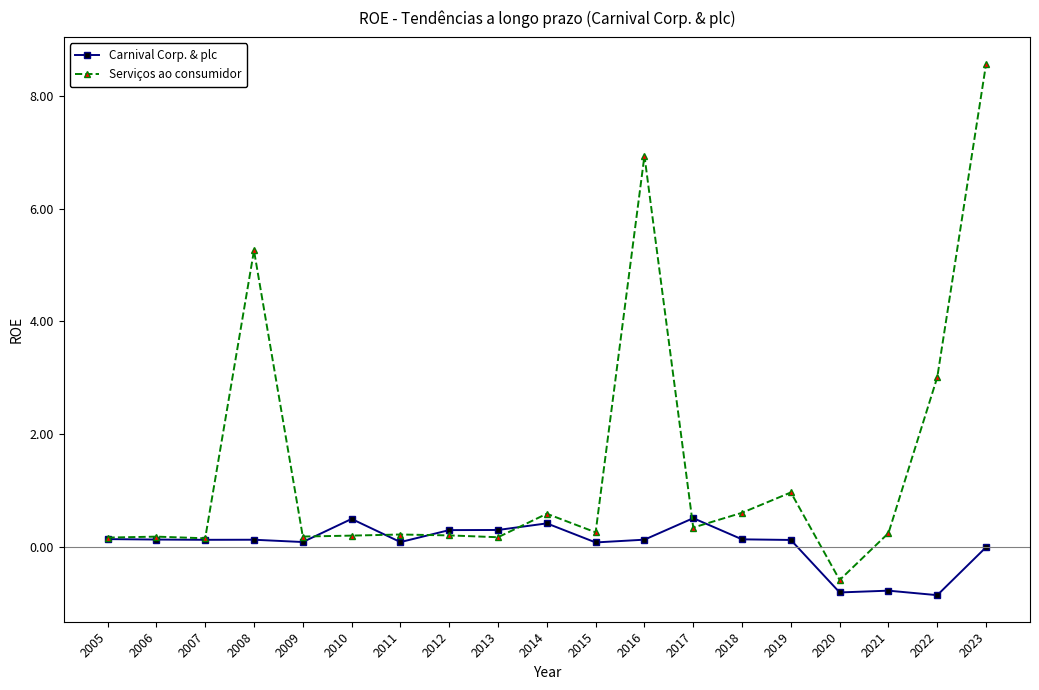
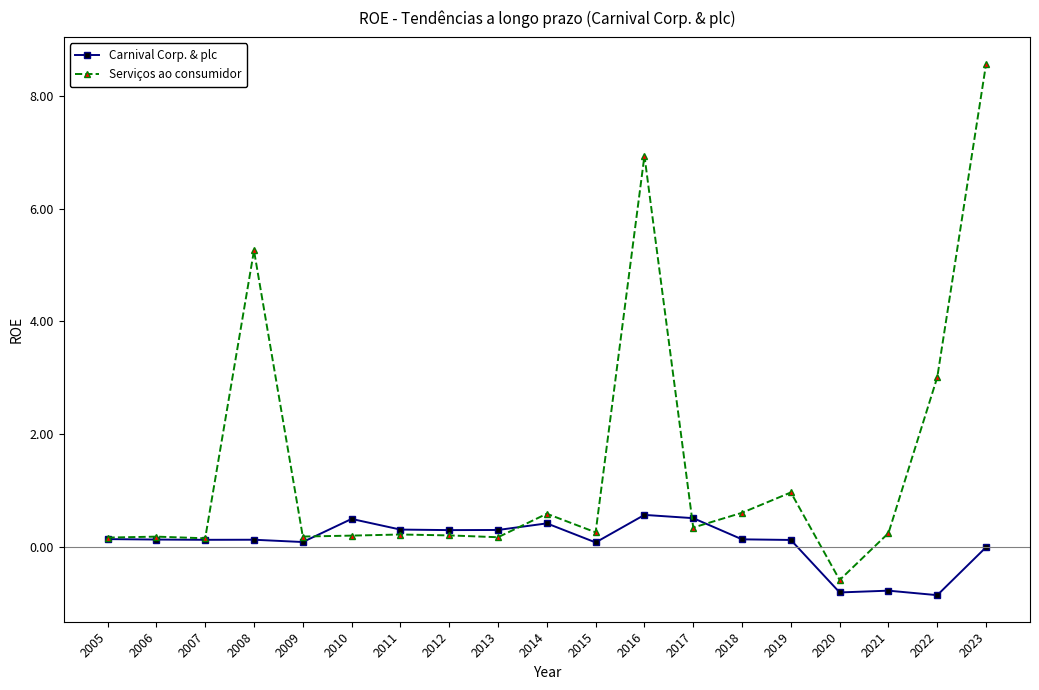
Carnival Corp. & plc, 2011: 0.1 -> 0.3
Carnival Corp. & plc, 2016: 0.1 -> 0.6
